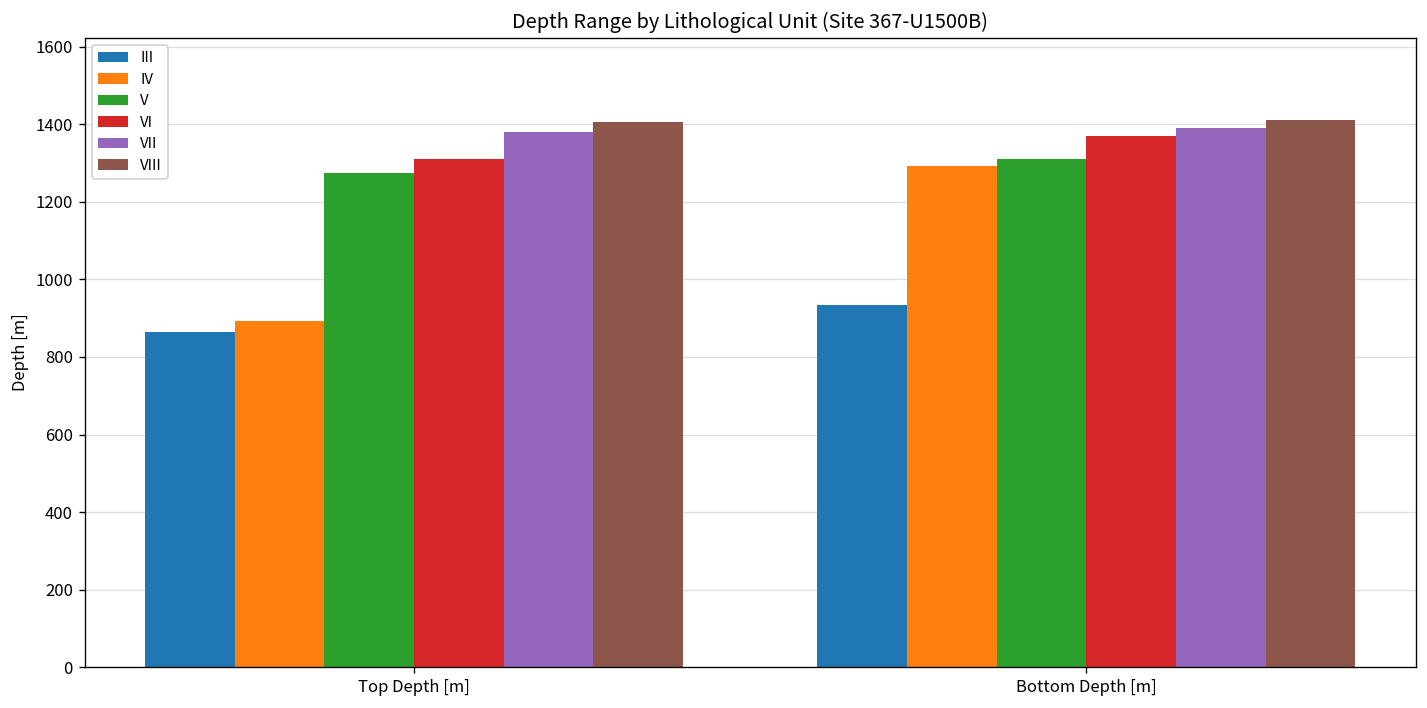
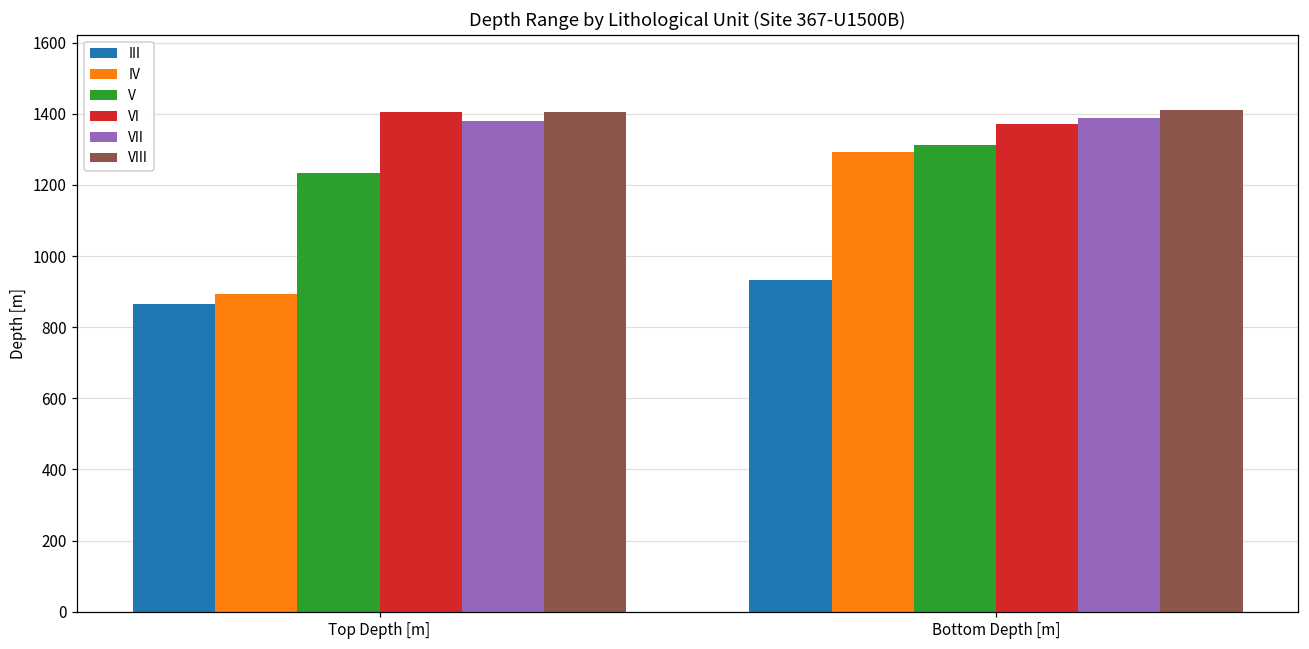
V, Top Depth [m]: 1270 -> 1230
VI, Top Depth [m]: 1310 -> 1410
